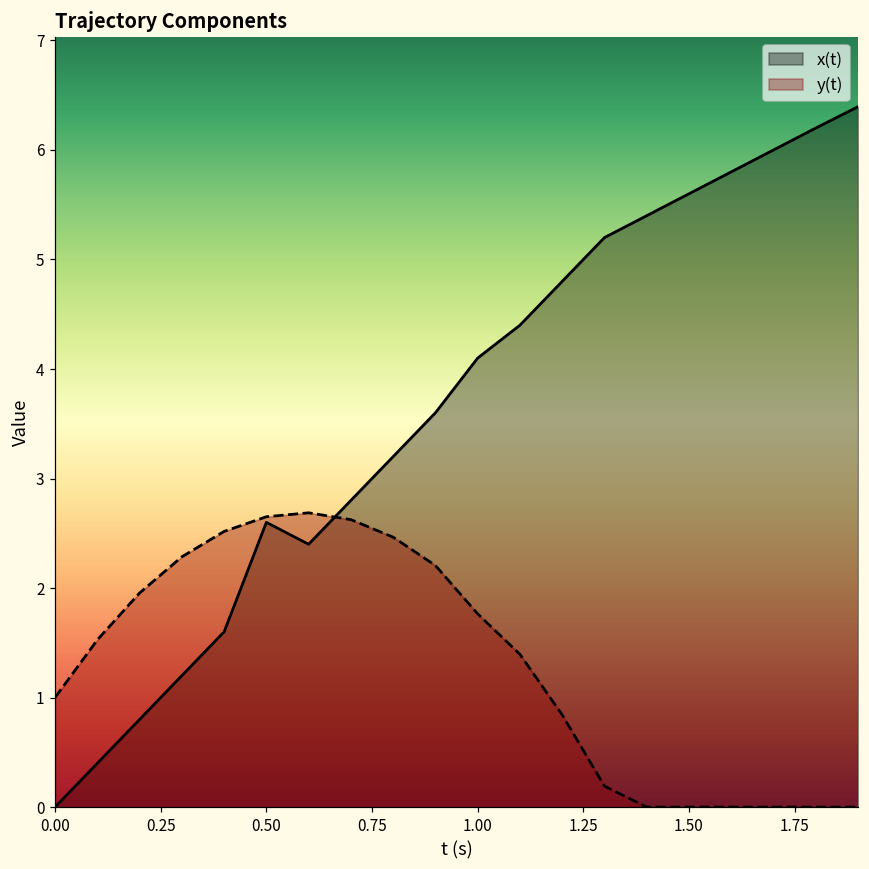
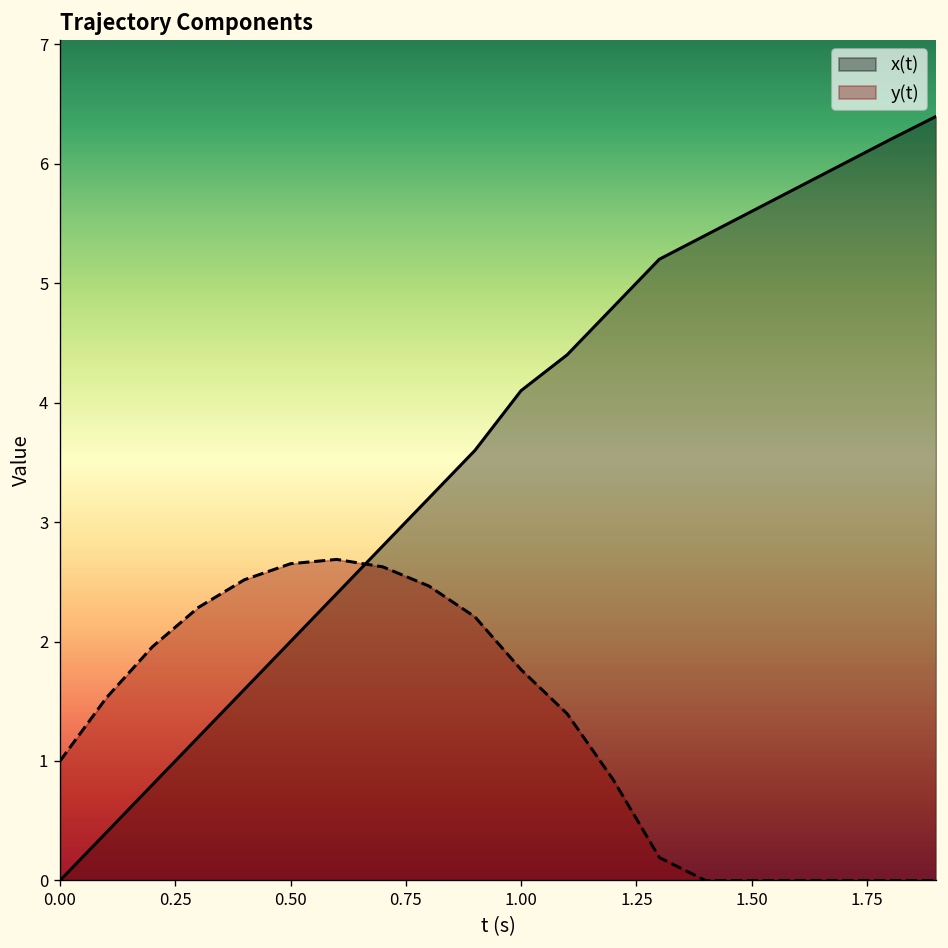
x(t), 0.50: 2.6 -> 2.0
